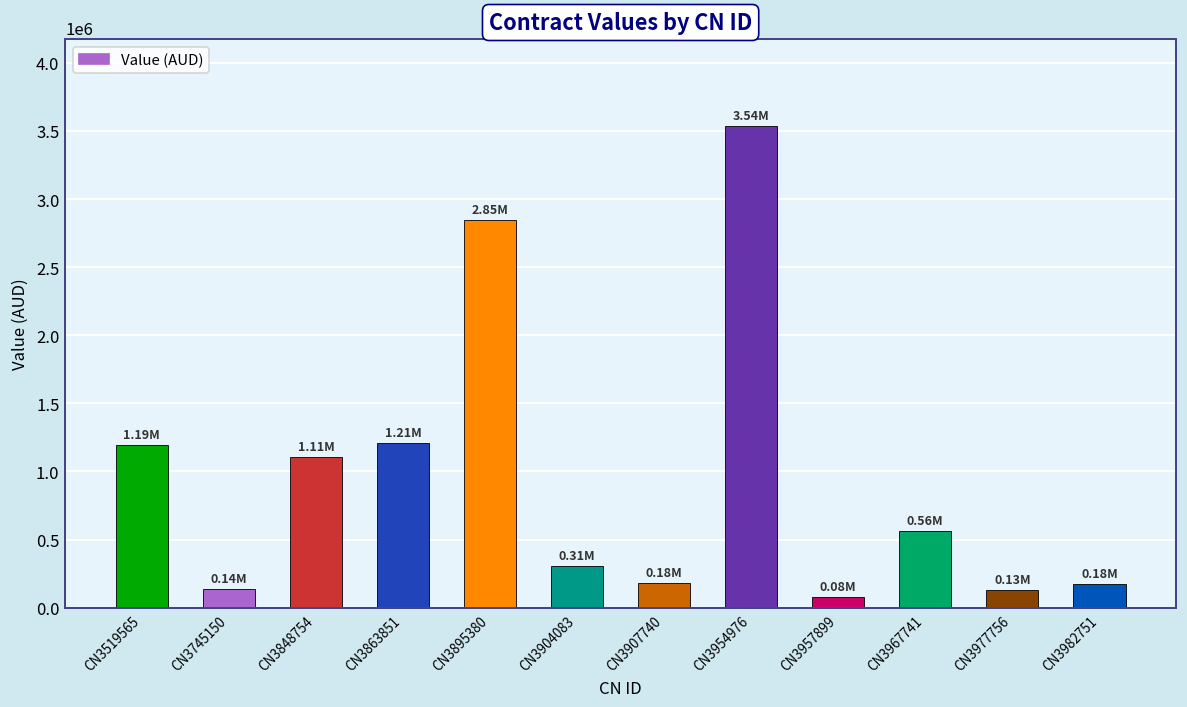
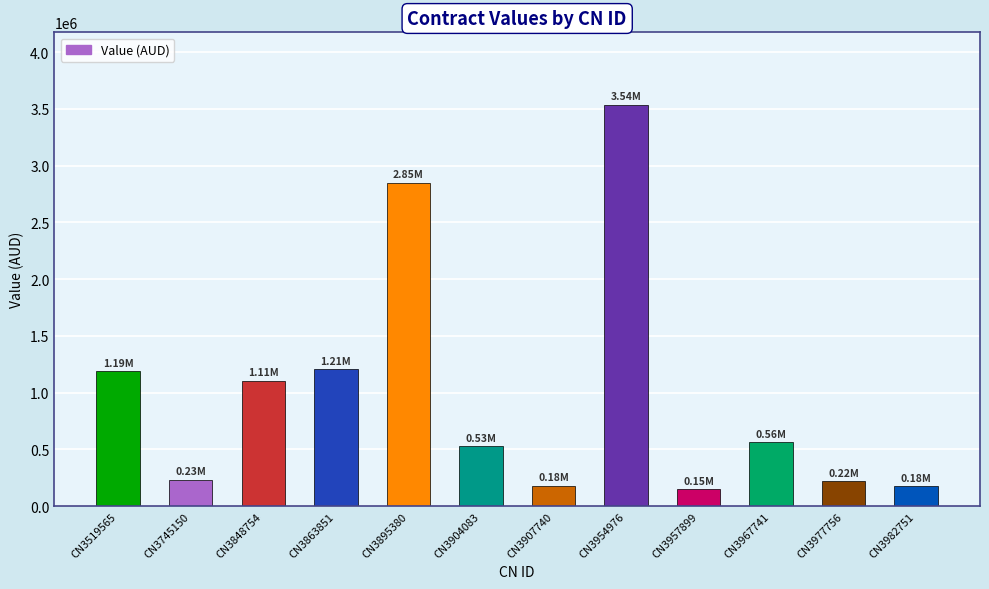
CN3745150: 0.14M -> 0.23M
CN3904083: 0.31M -> 0.53M
CN3957899: 0.08M -> 0.15M
CN3977756: 0.13M -> 0.22M
